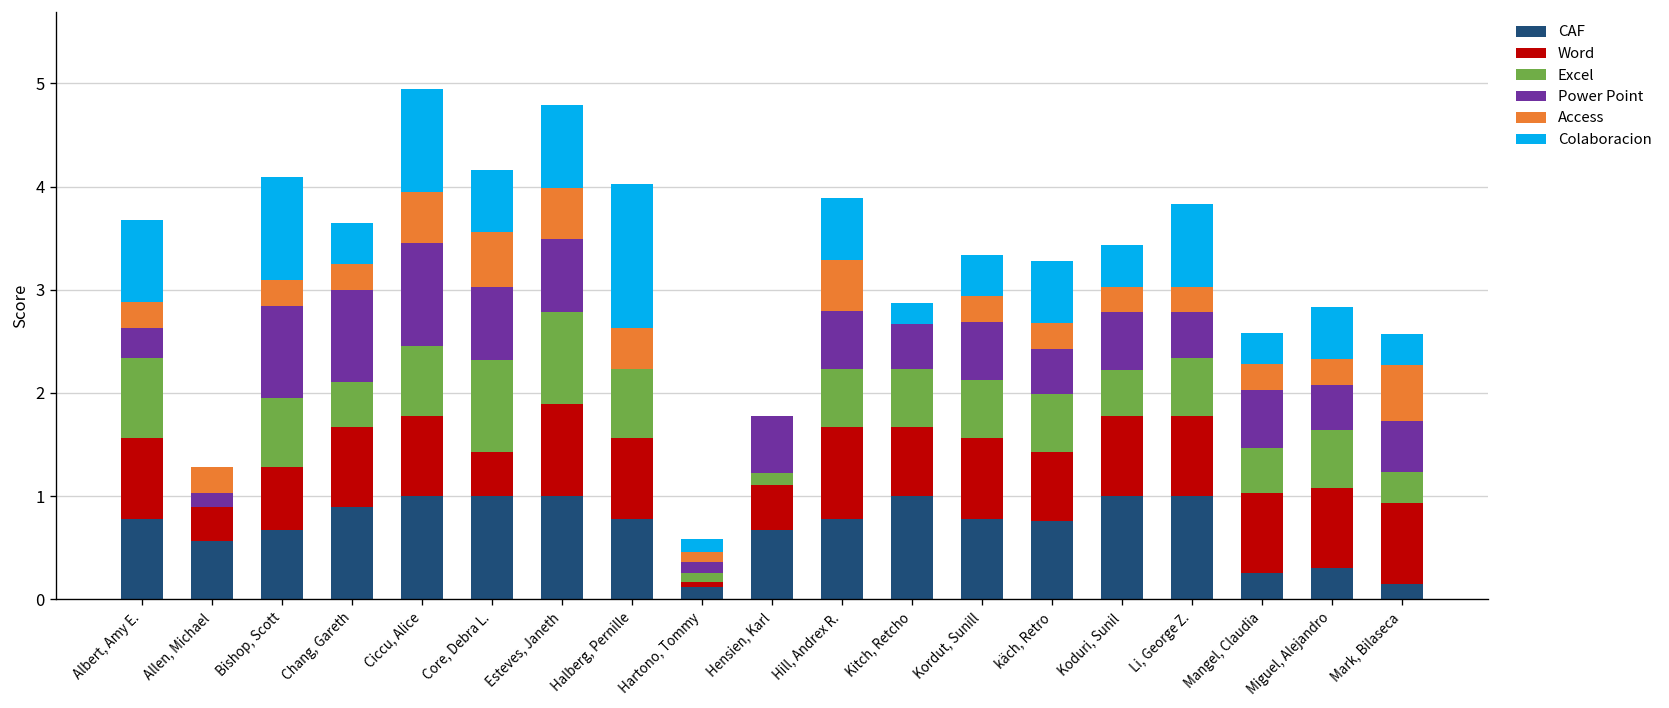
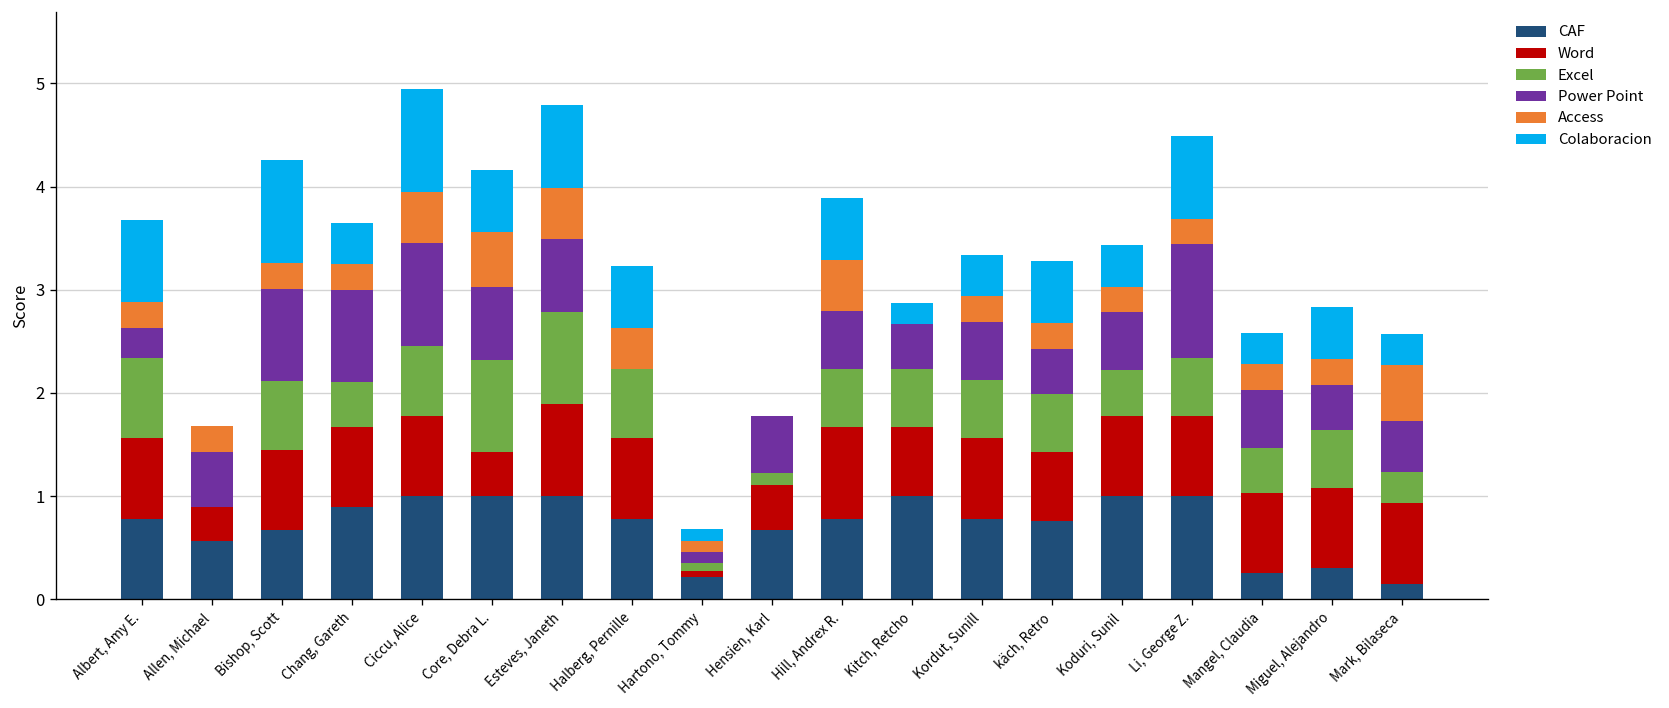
Power Point, Allen, Michael: 0.1 -> 0.5
Word, Bishop, Scott: 0.6 -> 0.8
Colaboracion, Halberg, Pernille: 1.4 -> 0.6
CAF, Hartono, Tommy: 0.1 -> 0.2
Power Point, Li, George Z.: 0.4 -> 1.1
